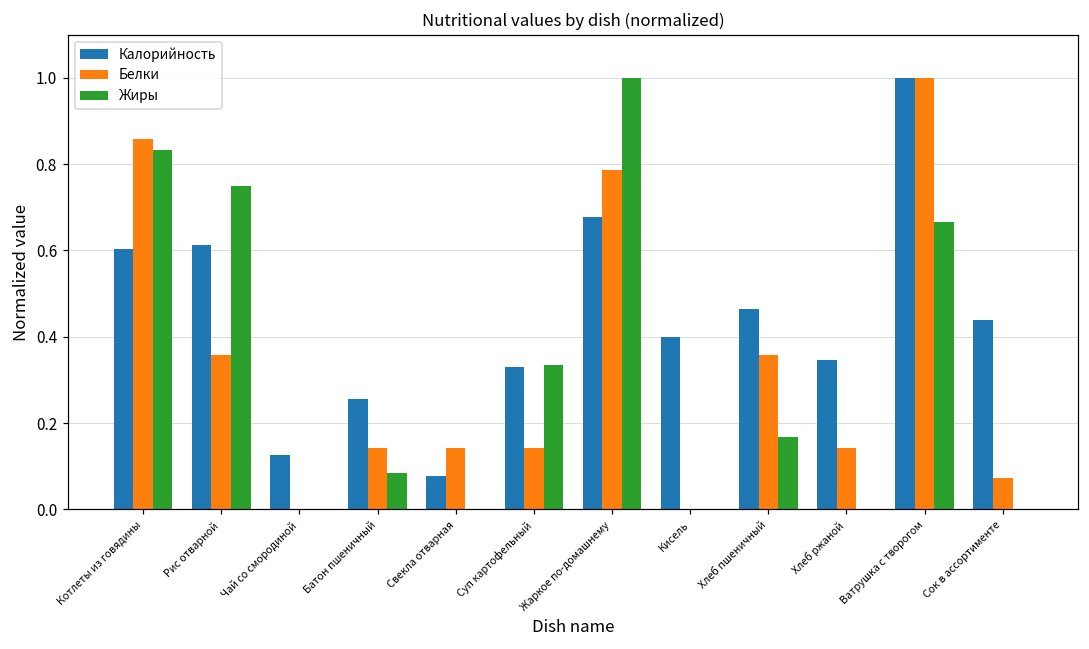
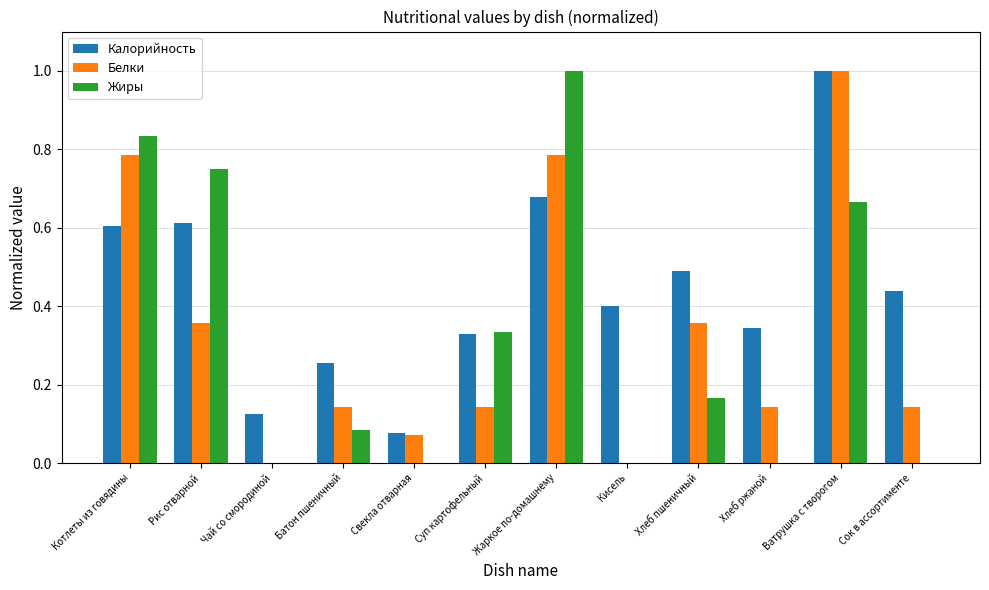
Белки, Котлеты из говядины: 0.86 -> 0.79
Белки, Свекла отварная: 0.14 -> 0.07
Калорийность, Хлеб пшеничный: 0.46 -> 0.49
Белки, Сок в ассортименте: 0.07 -> 0.14
